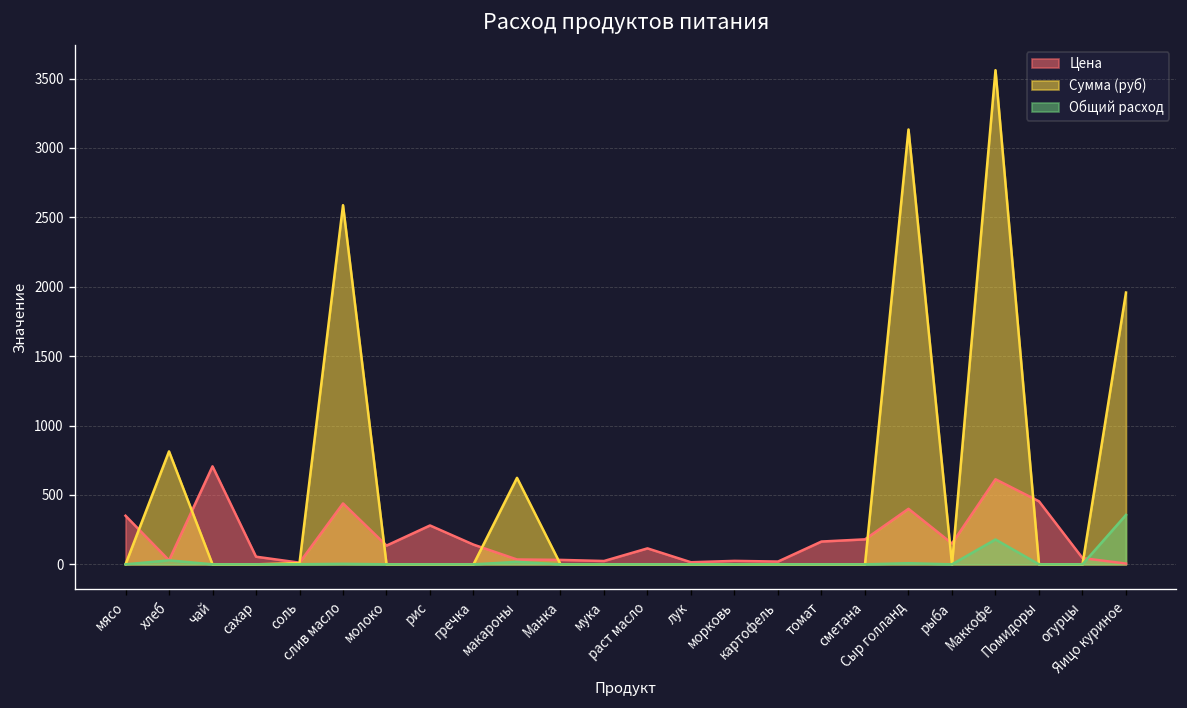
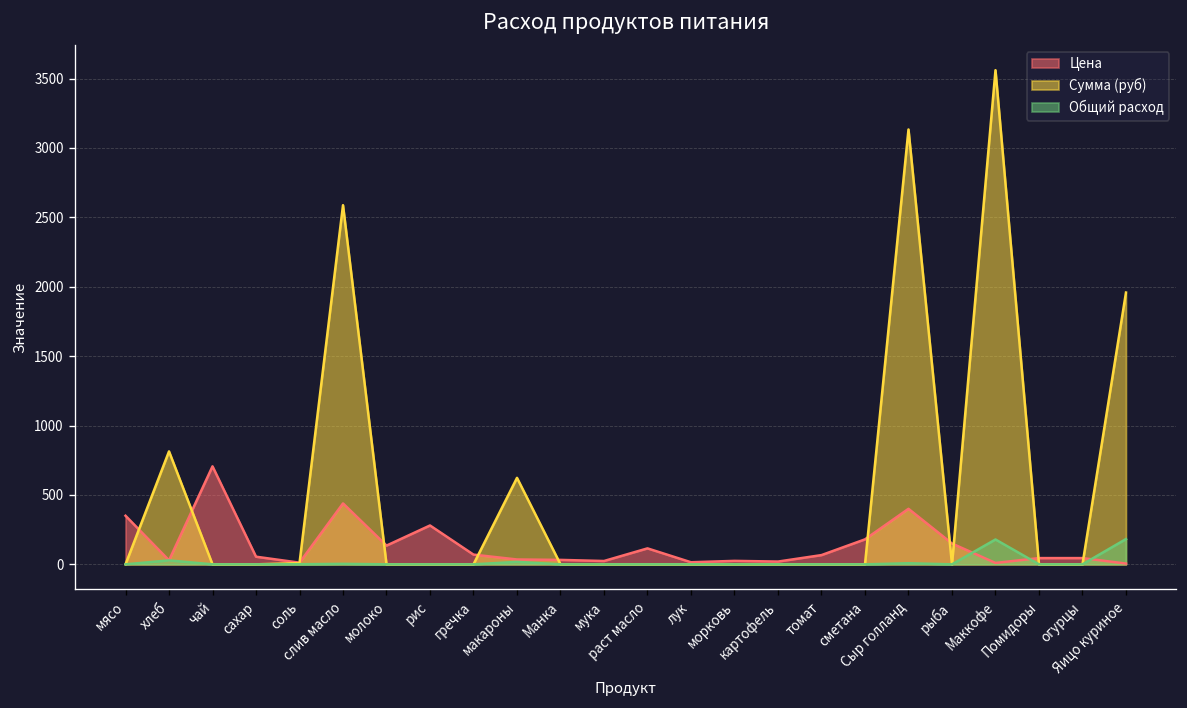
Цена, гречка: 140 -> 70
Цена, томат: 160 -> 70
Цена, Маккофе: 610 -> 10
Цена, Помидоры: 450 -> 50
Общий расход, Яицо куриное: 360 -> 180
